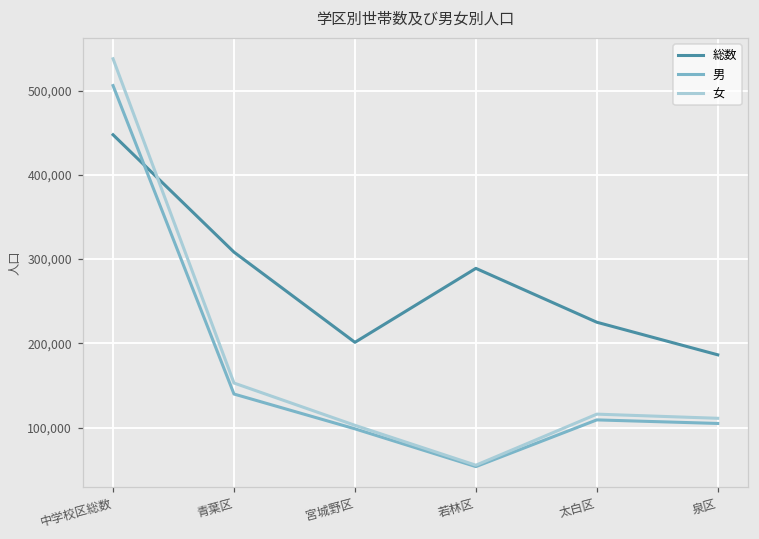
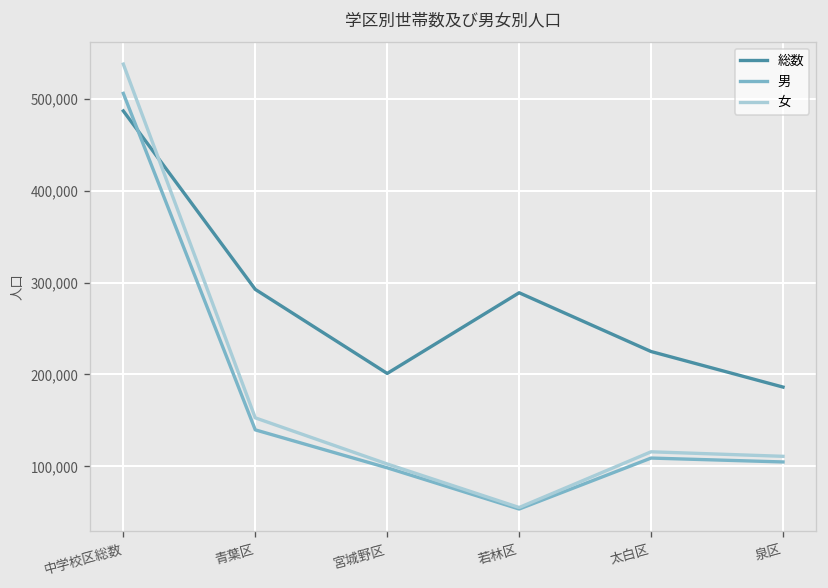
総数, 中学校区総数: 450,000 -> 490,000
総数, 青葉区: 310,000 -> 290,000
